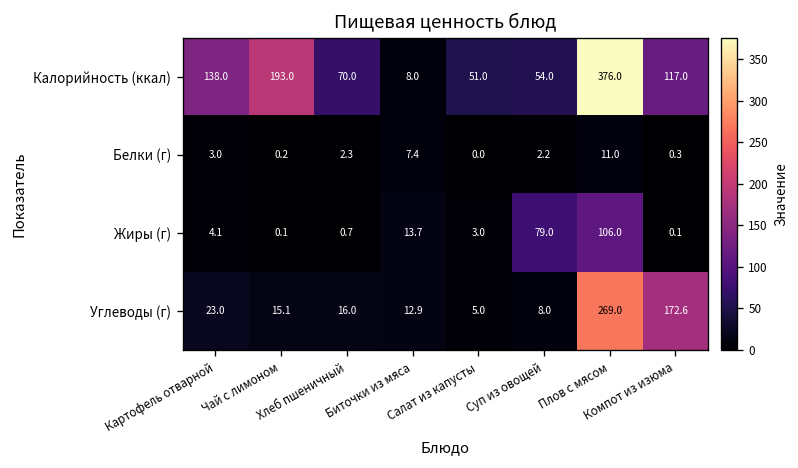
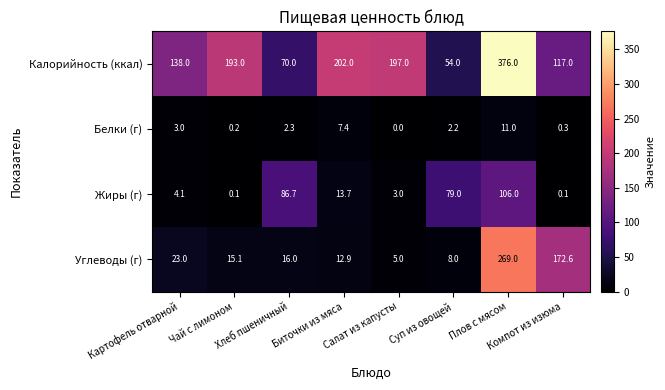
Калорийность (ккал), Биточки из мяса: 8.0 -> 202.0
Калорийность (ккал), Салат из капусты: 51.0 -> 197.0
Жиры (г), Хлеб пшеничный: 0.7 -> 86.7
